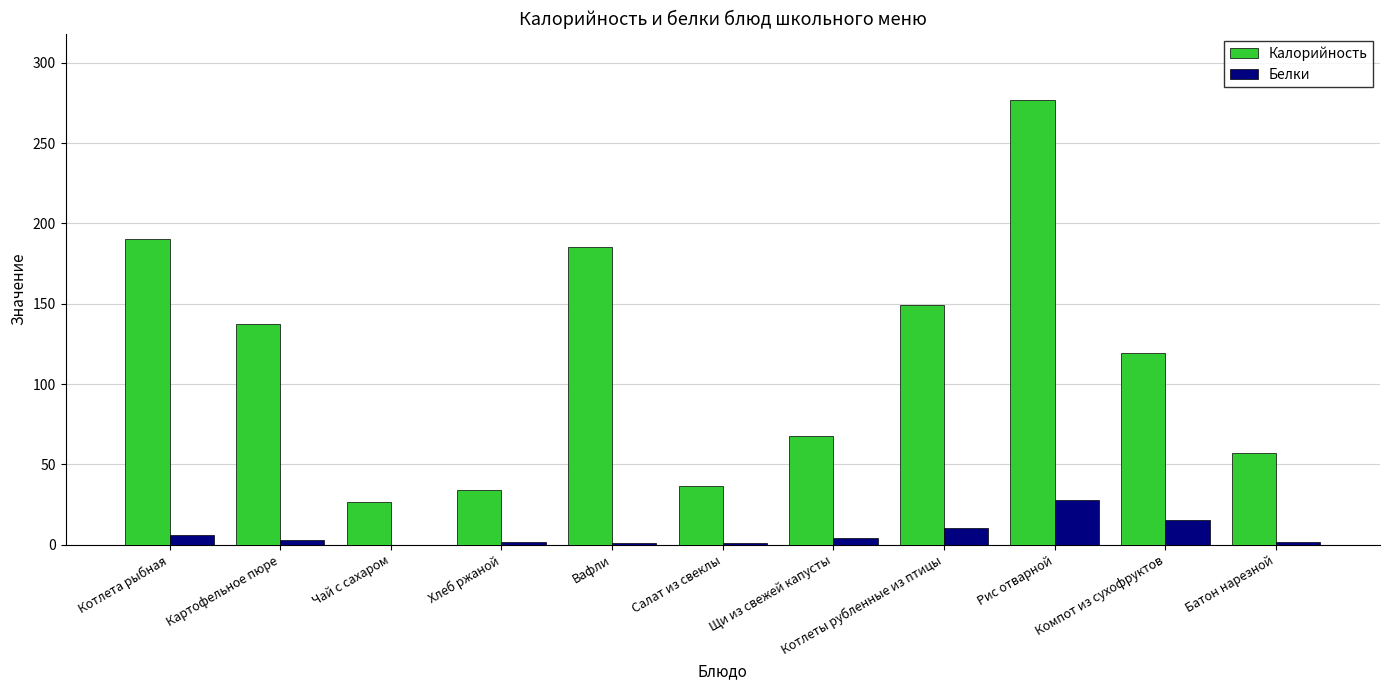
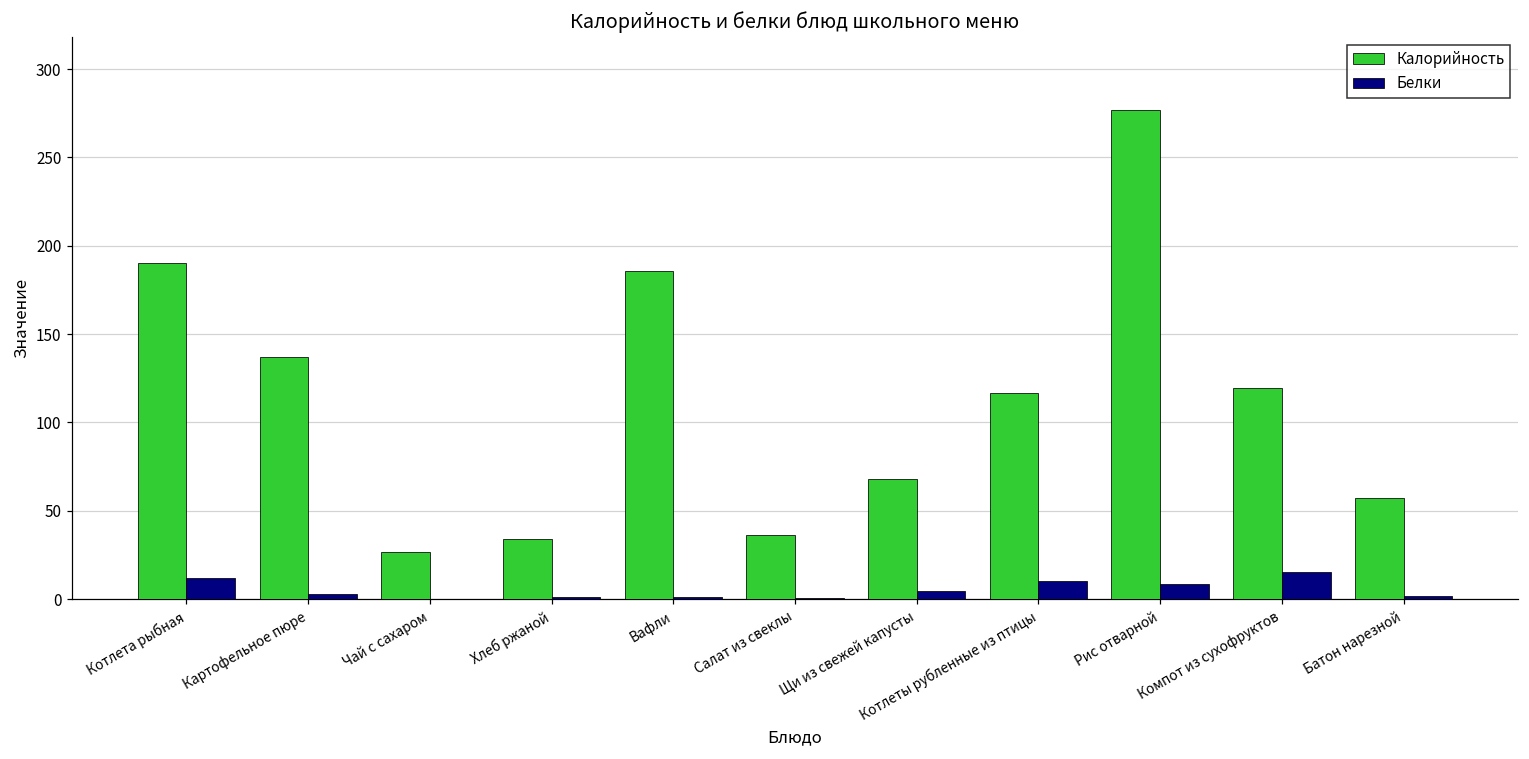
Белки, Котлета рыбная: 6 -> 12
Калорийность, Котлеты рубленные из птицы: 149 -> 116
Белки, Рис отварной: 28 -> 9
